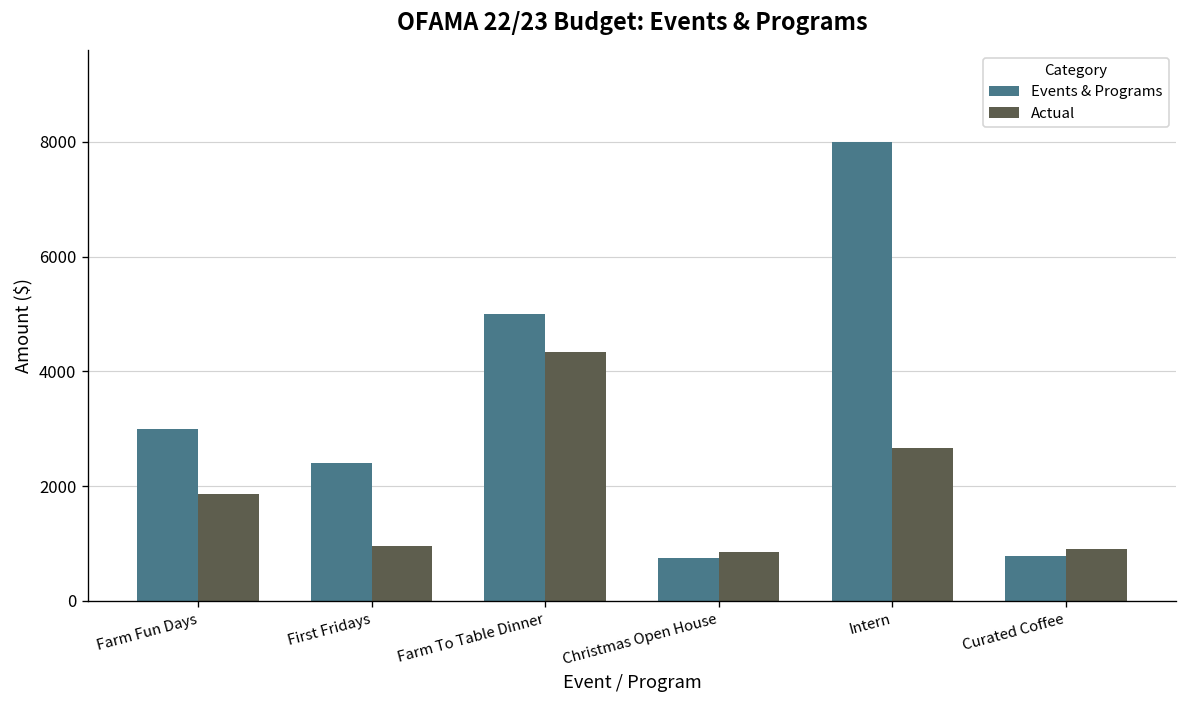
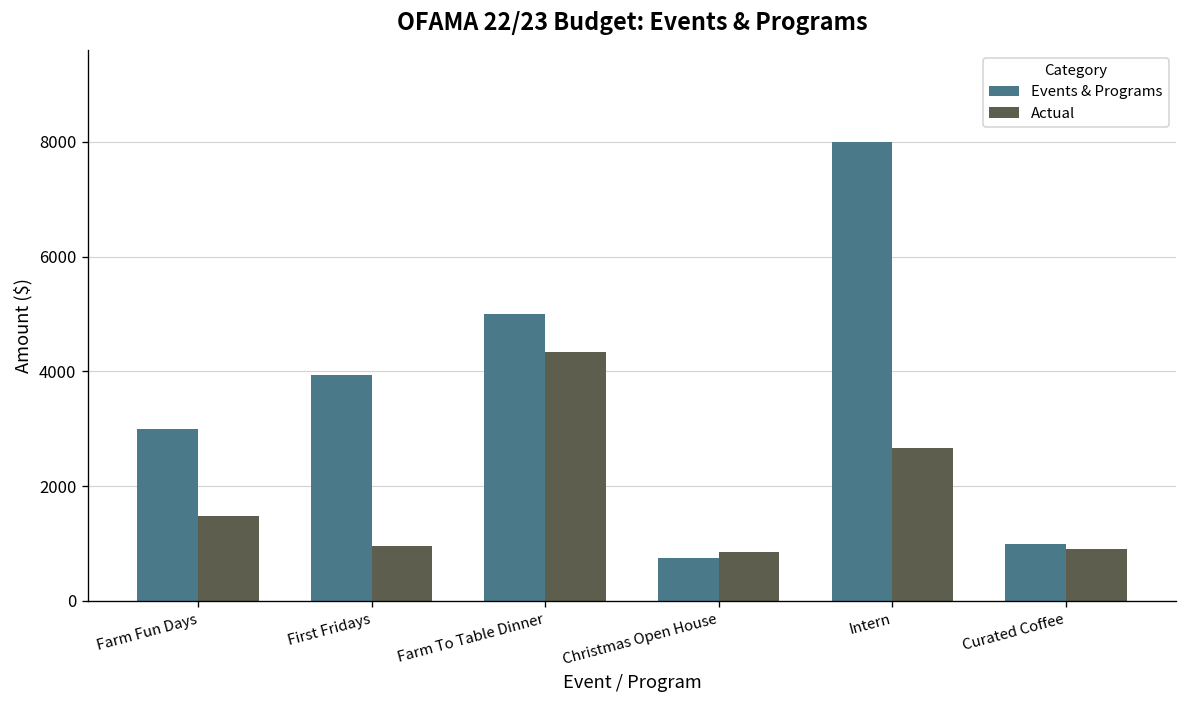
Actual, Farm Fun Days: 1900 -> 1500
Events & Programs, First Fridays: 2400 -> 3900
Events & Programs, Curated Coffee: 800 -> 1000
